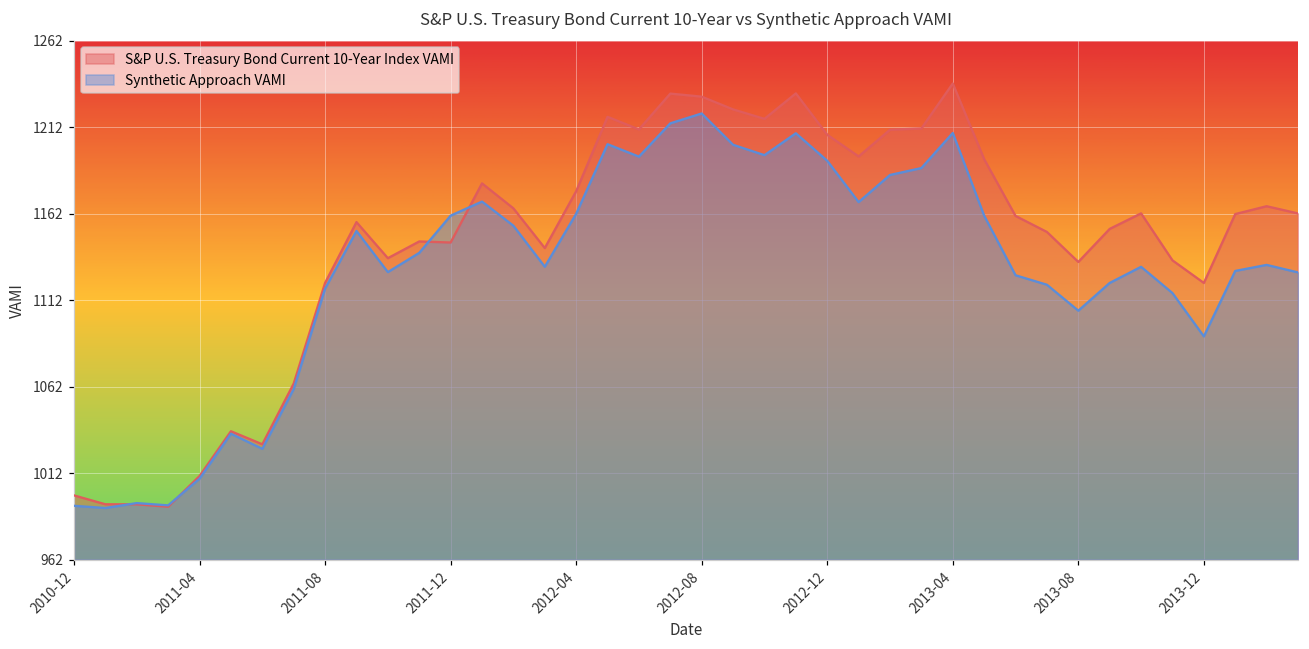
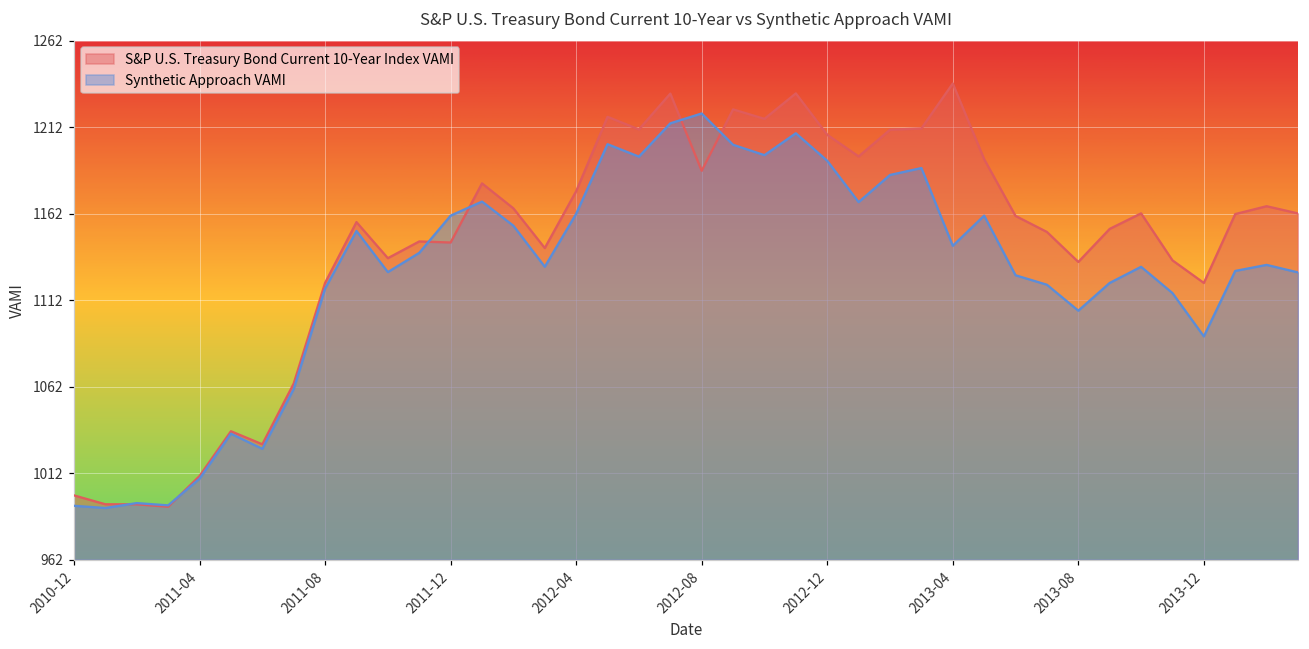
S&P U.S. Treasury Bond Current 10-Year Index VAMI, 2012-08: 1230 -> 1187
Synthetic Approach VAMI, 2013-04: 1209 -> 1144
